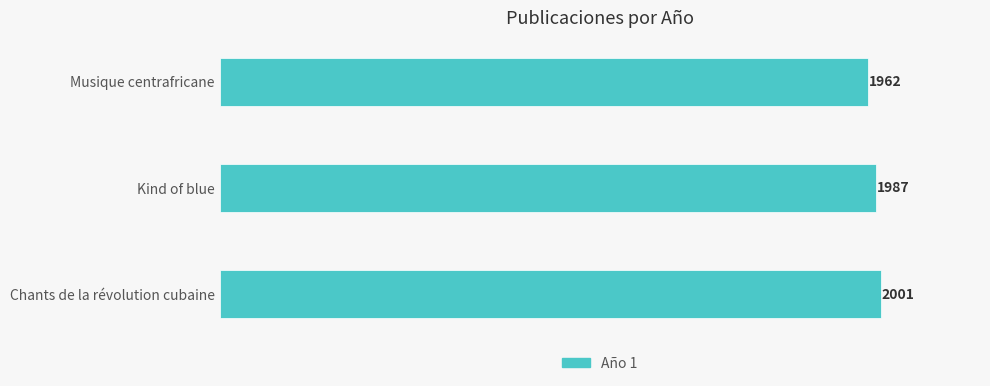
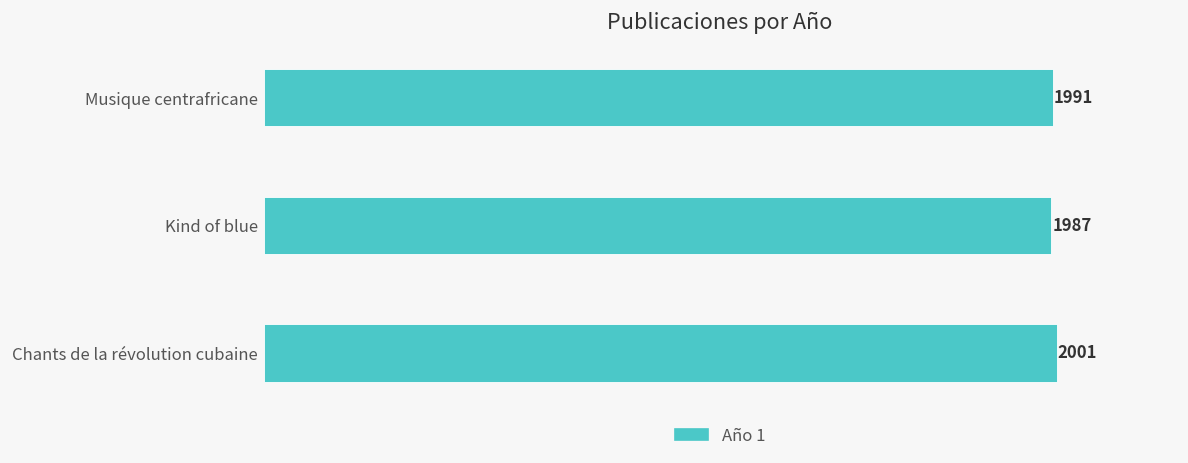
Musique centrafricane: 1962 -> 1991
